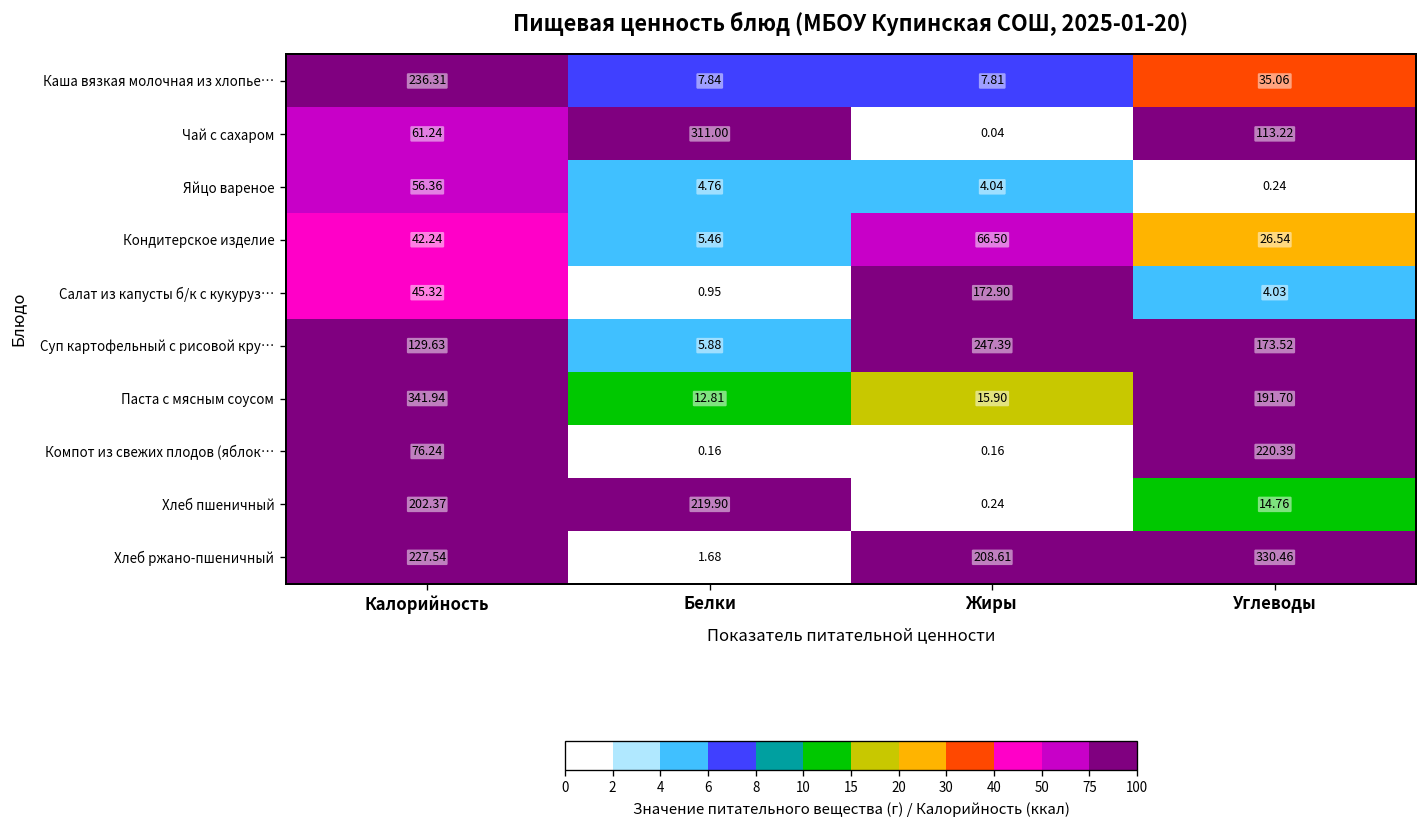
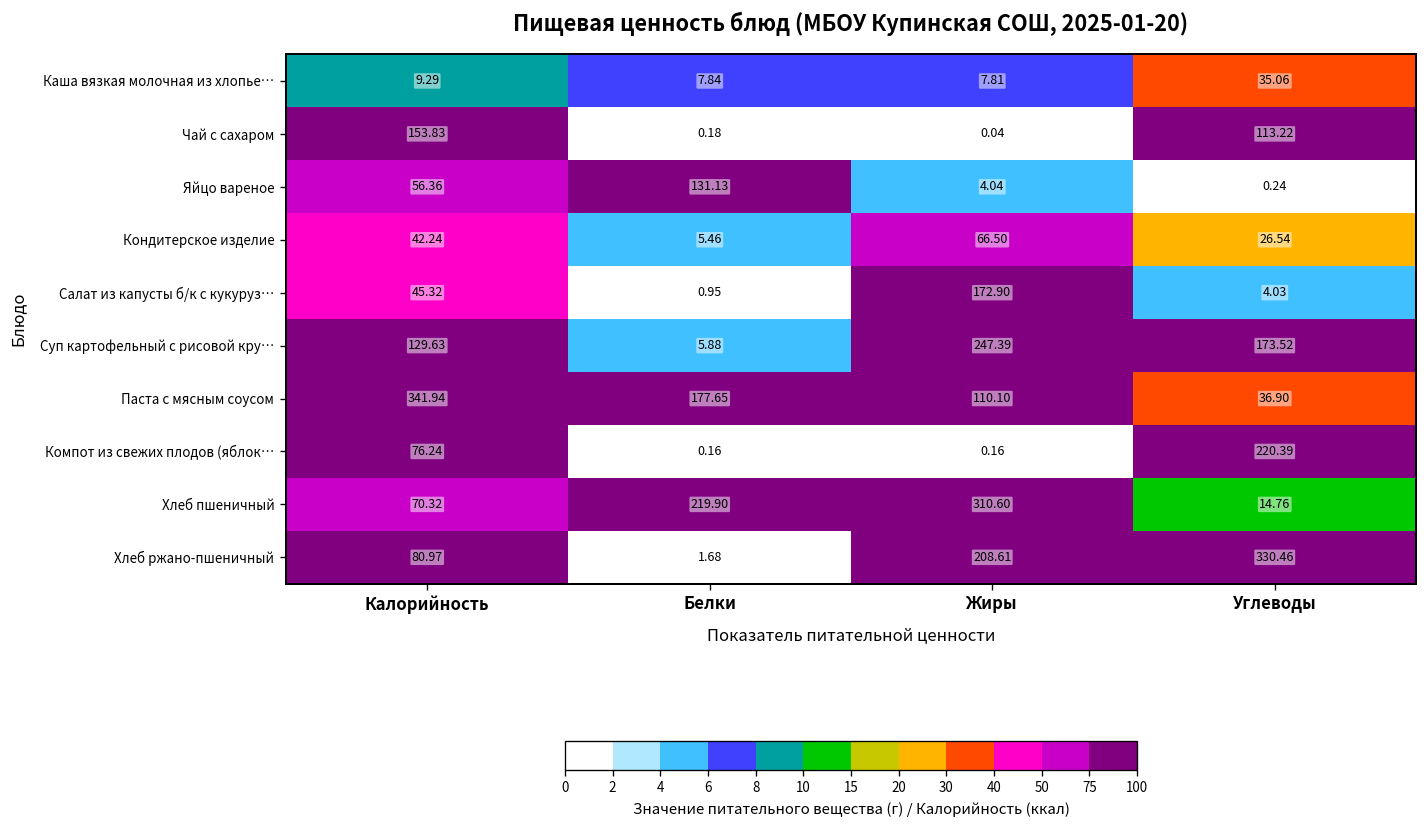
Каша вязкая молочная из хлопье…, Калорийность: 236.31 -> 9.29
Чай с сахаром, Калорийность: 61.24 -> 153.83
Чай с сахаром, Белки: 311.00 -> 0.18
Яйцо вареное, Белки: 4.76 -> 131.13
Паста с мясным соусом, Белки: 12.81 -> 177.65
Паста с мясным соусом, Жиры: 15.90 -> 110.10
Паста с мясным соусом, Углеводы: 191.70 -> 36.90
Хлеб пшеничный, Калорийность: 202.37 -> 70.32
Хлеб пшеничный, Жиры: 0.24 -> 310.60
Хлеб ржано-пшеничный, Калорийность: 227.54 -> 80.97
